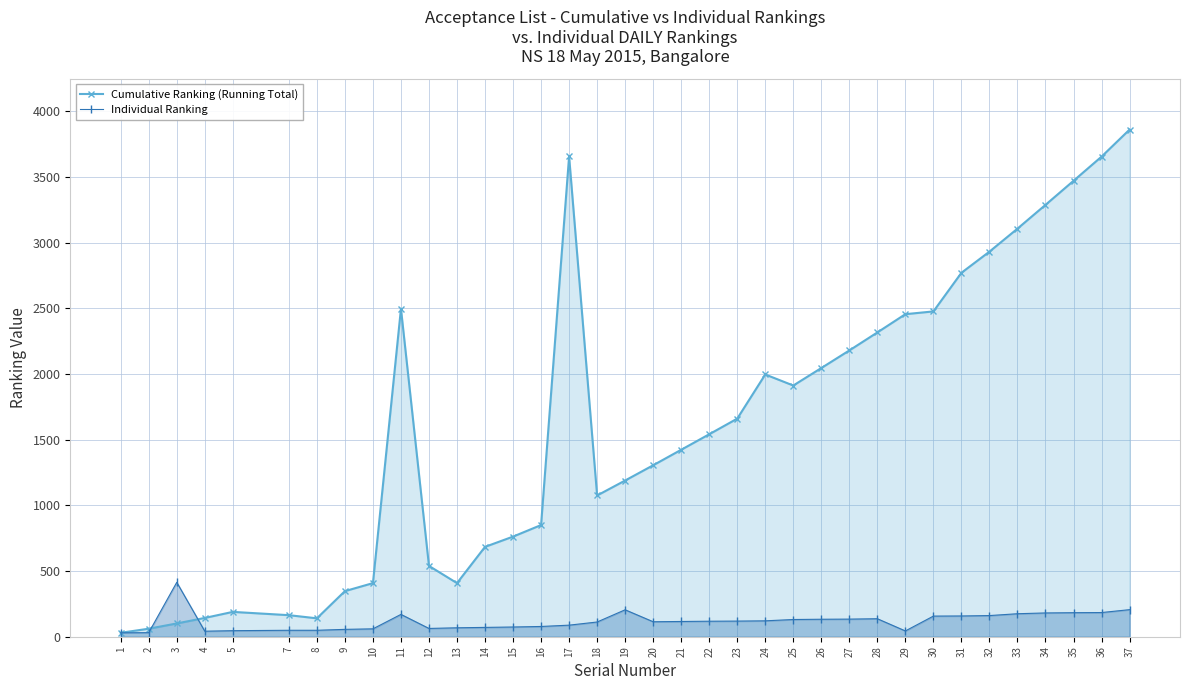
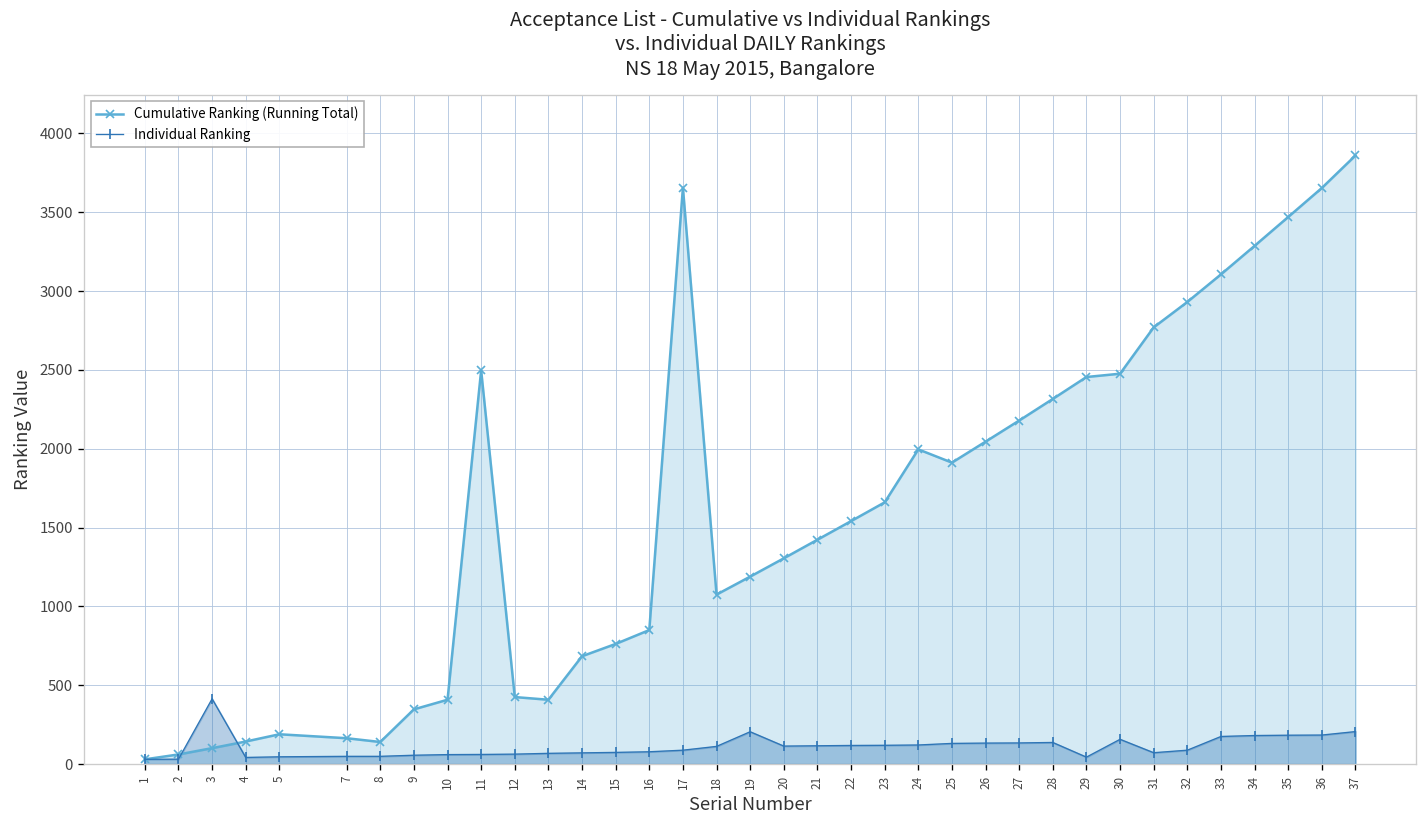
Individual Ranking, 11: 170 -> 60
Cumulative Ranking (Running Total), 12: 540 -> 430
Individual Ranking, 31: 160 -> 70
Individual Ranking, 32: 160 -> 90
